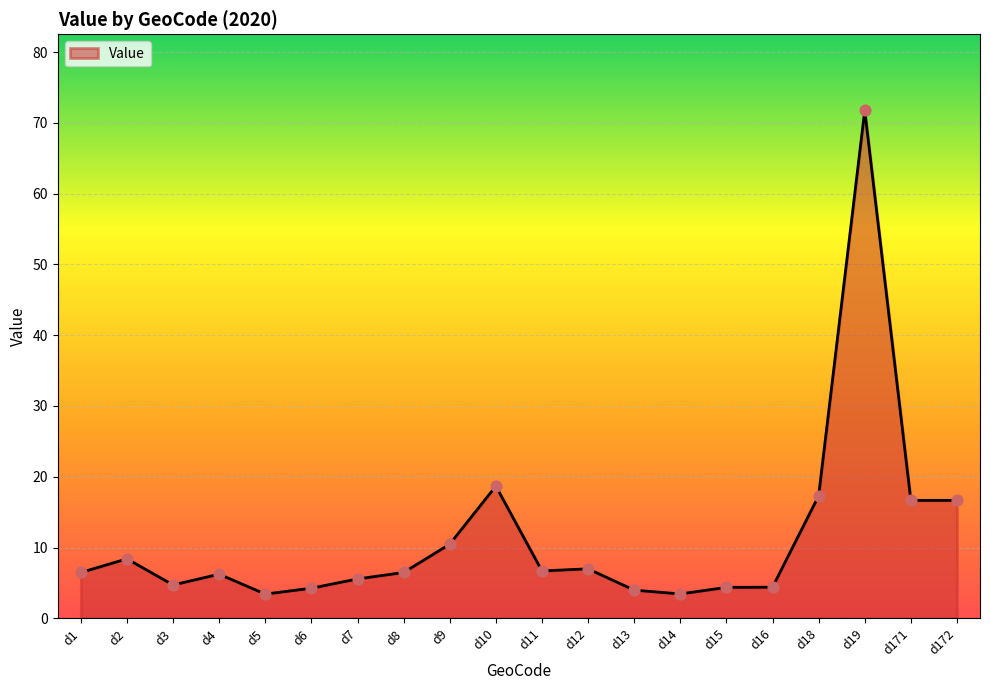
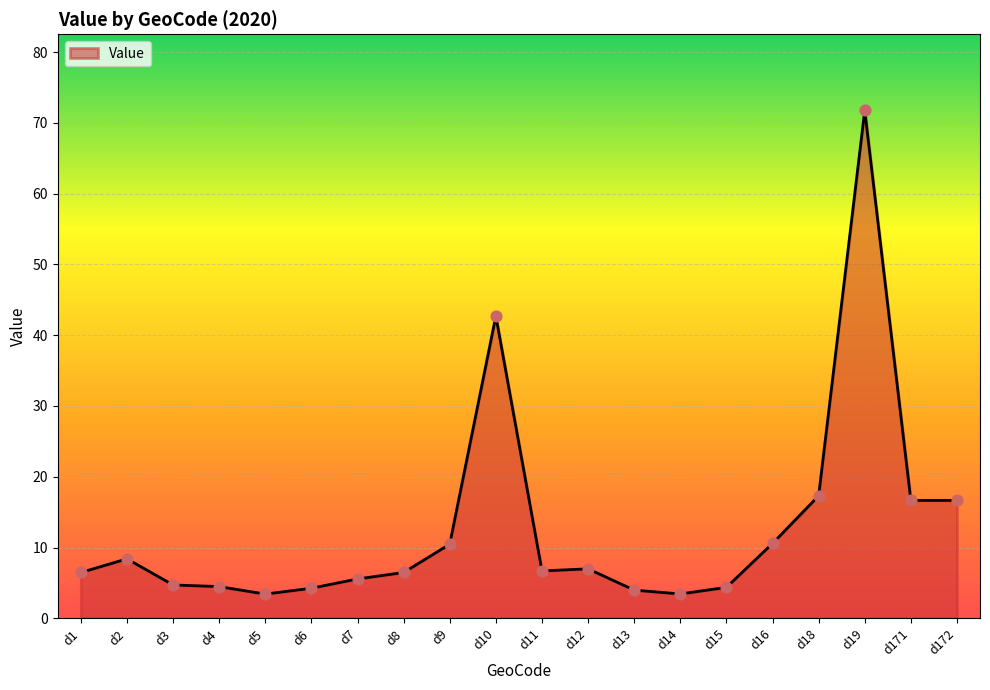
d4: 6 -> 4
d10: 19 -> 43
d16: 4 -> 11
